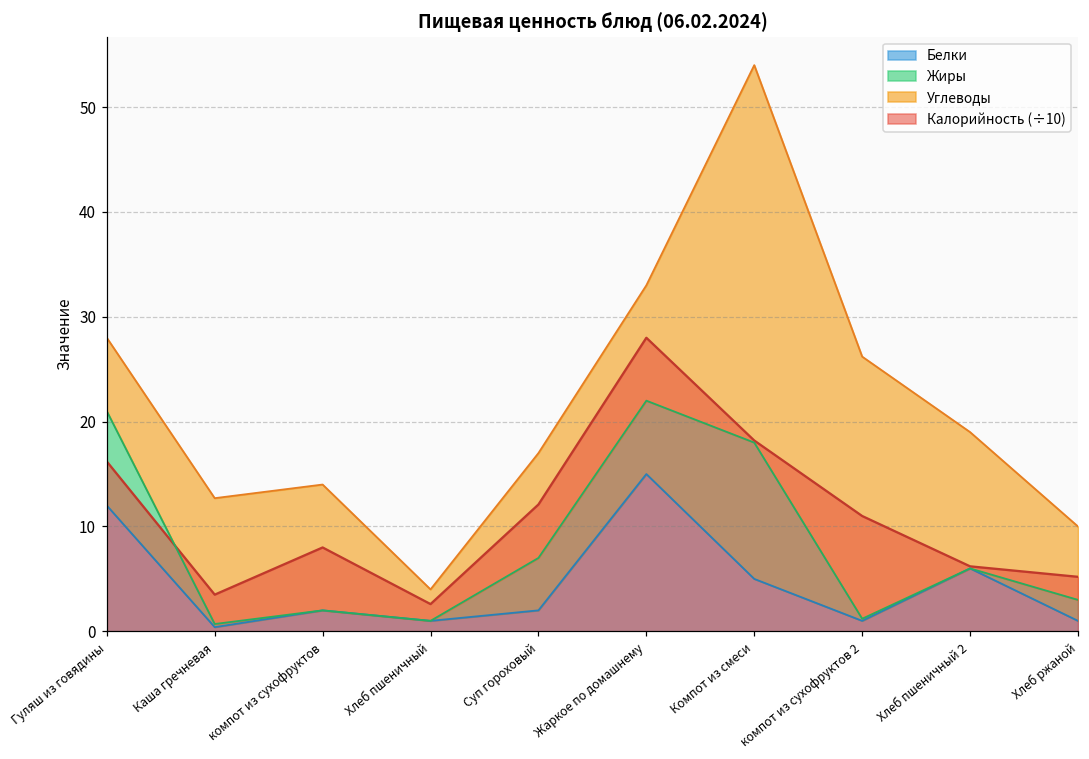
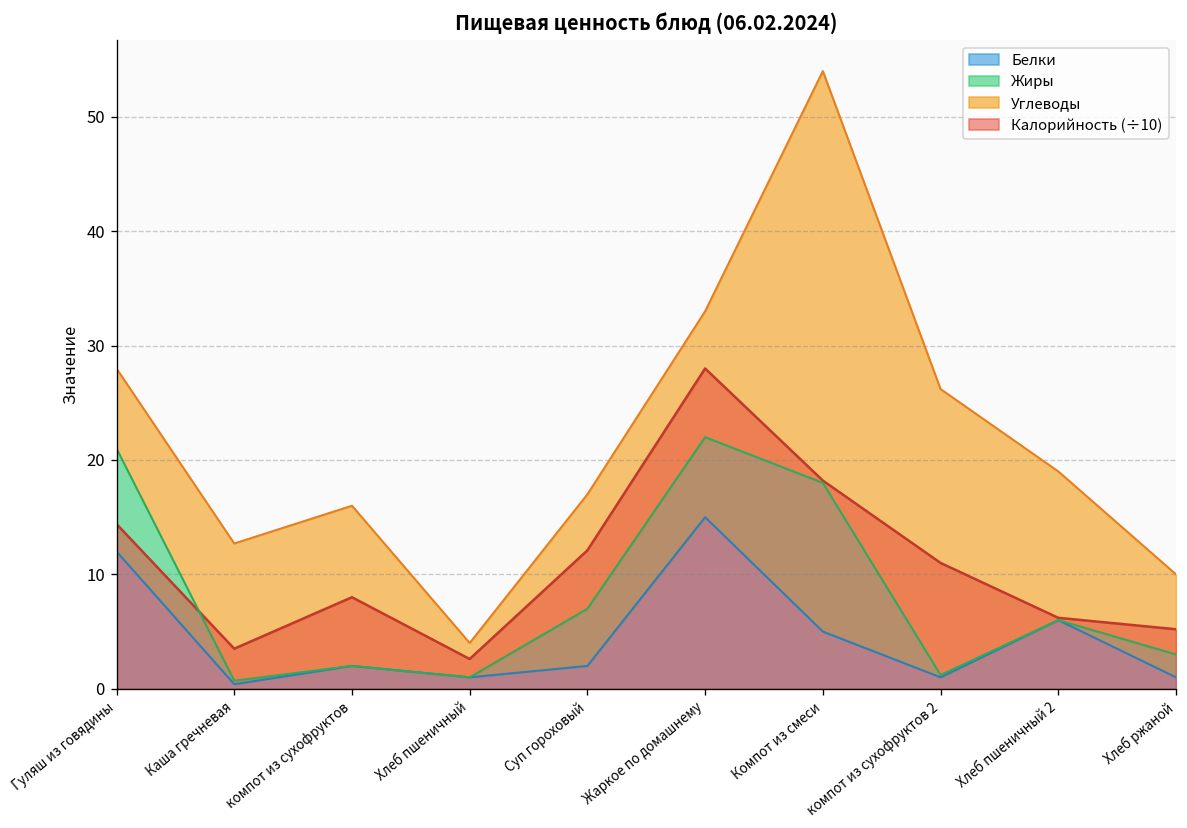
Калорийность (÷10), Гуляш из говядины: 16 -> 14
Углеводы, компот из сухофруктов: 12 -> 14
